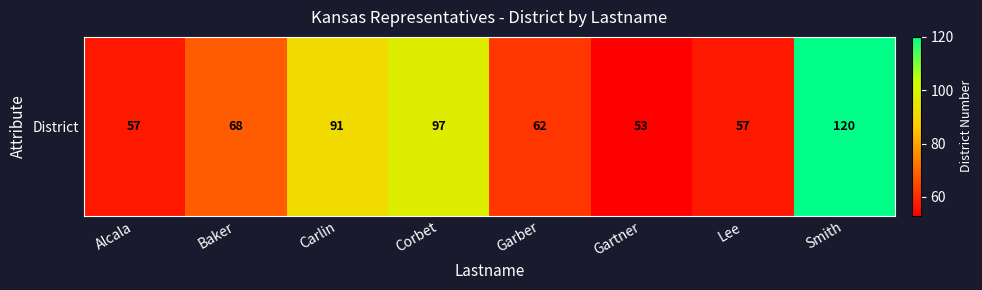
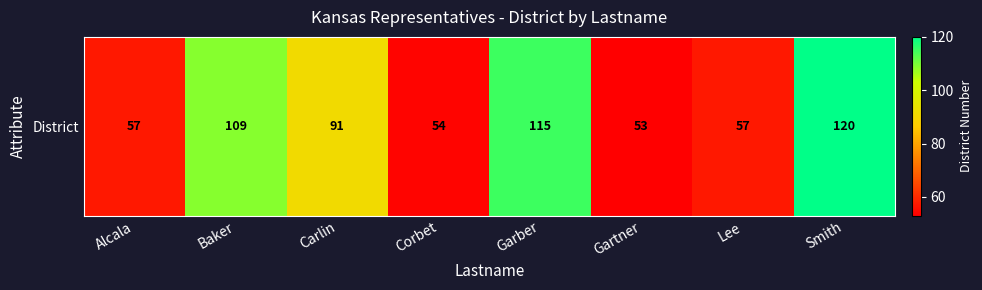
District, Baker: 68 -> 109
District, Corbet: 97 -> 54
District, Garber: 62 -> 115
